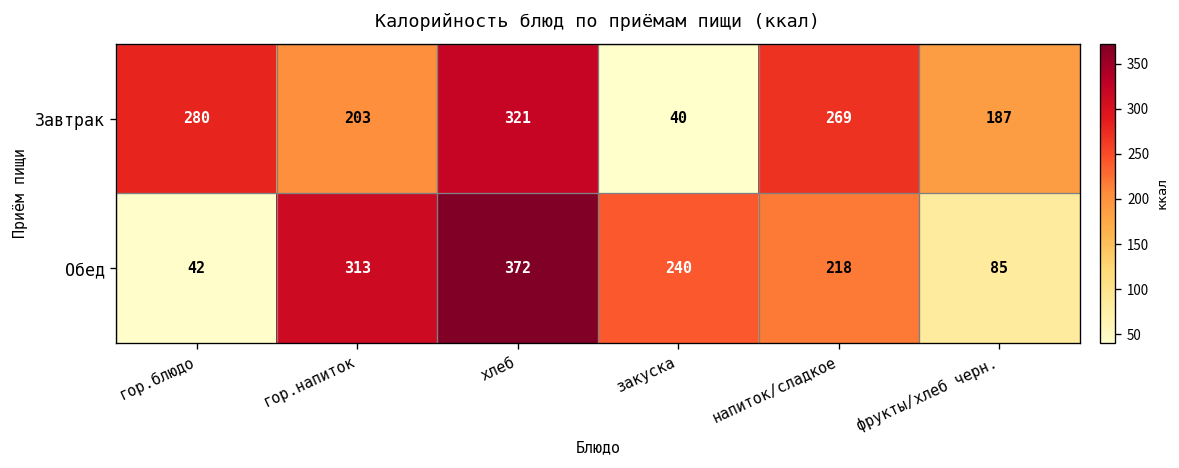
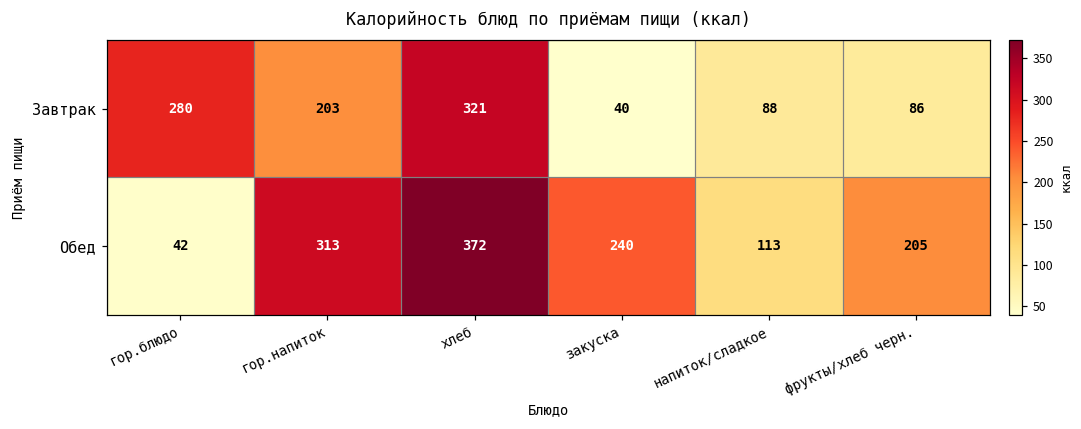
Завтрак, напиток/сладкое: 269 -> 88
Завтрак, фрукты/хлеб черн.: 187 -> 86
Обед, напиток/сладкое: 218 -> 113
Обед, фрукты/хлеб черн.: 85 -> 205
